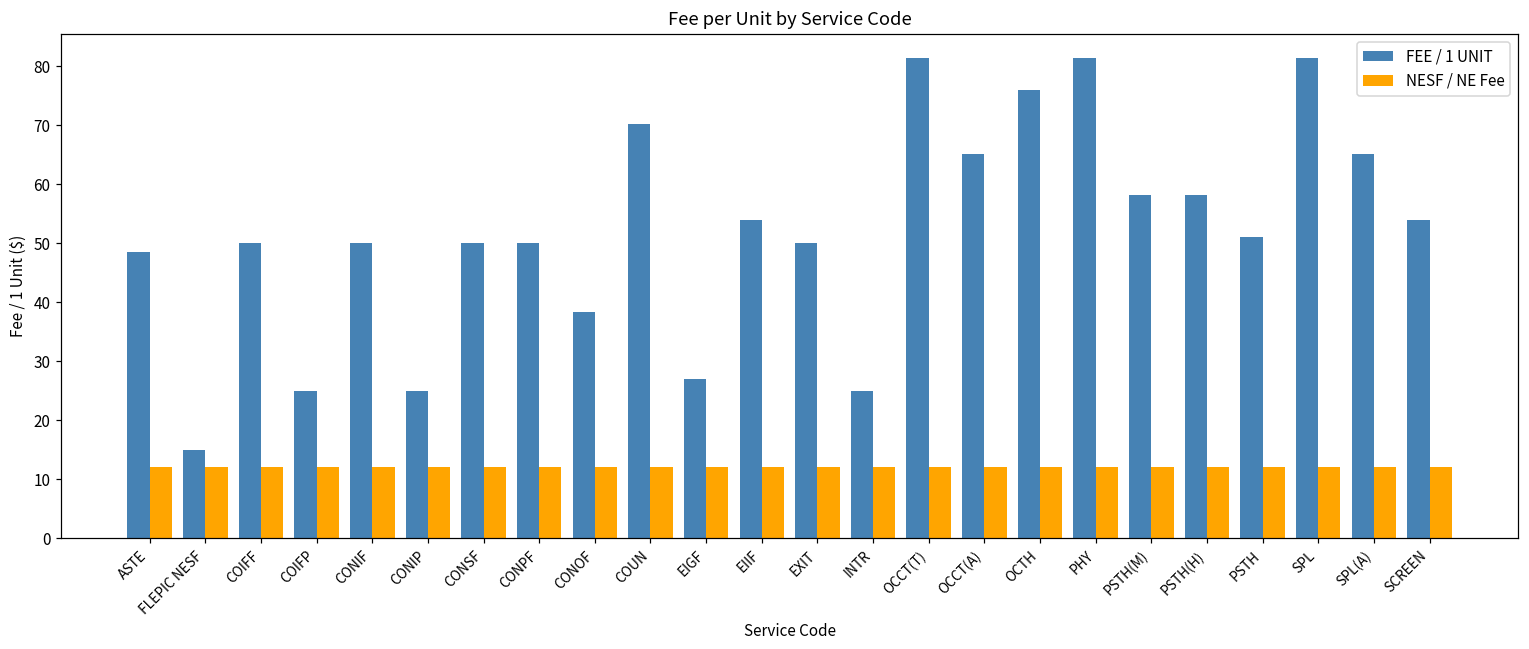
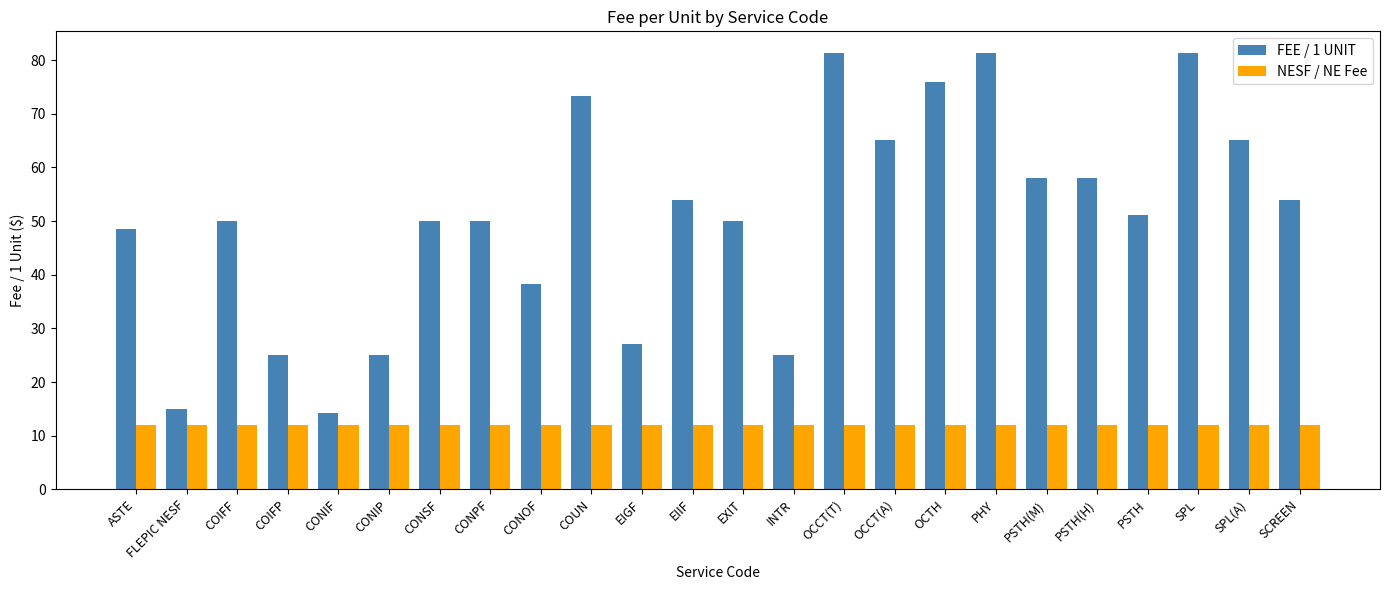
FEE / 1 UNIT, CONIF: 50 -> 14
FEE / 1 UNIT, COUN: 70 -> 73
